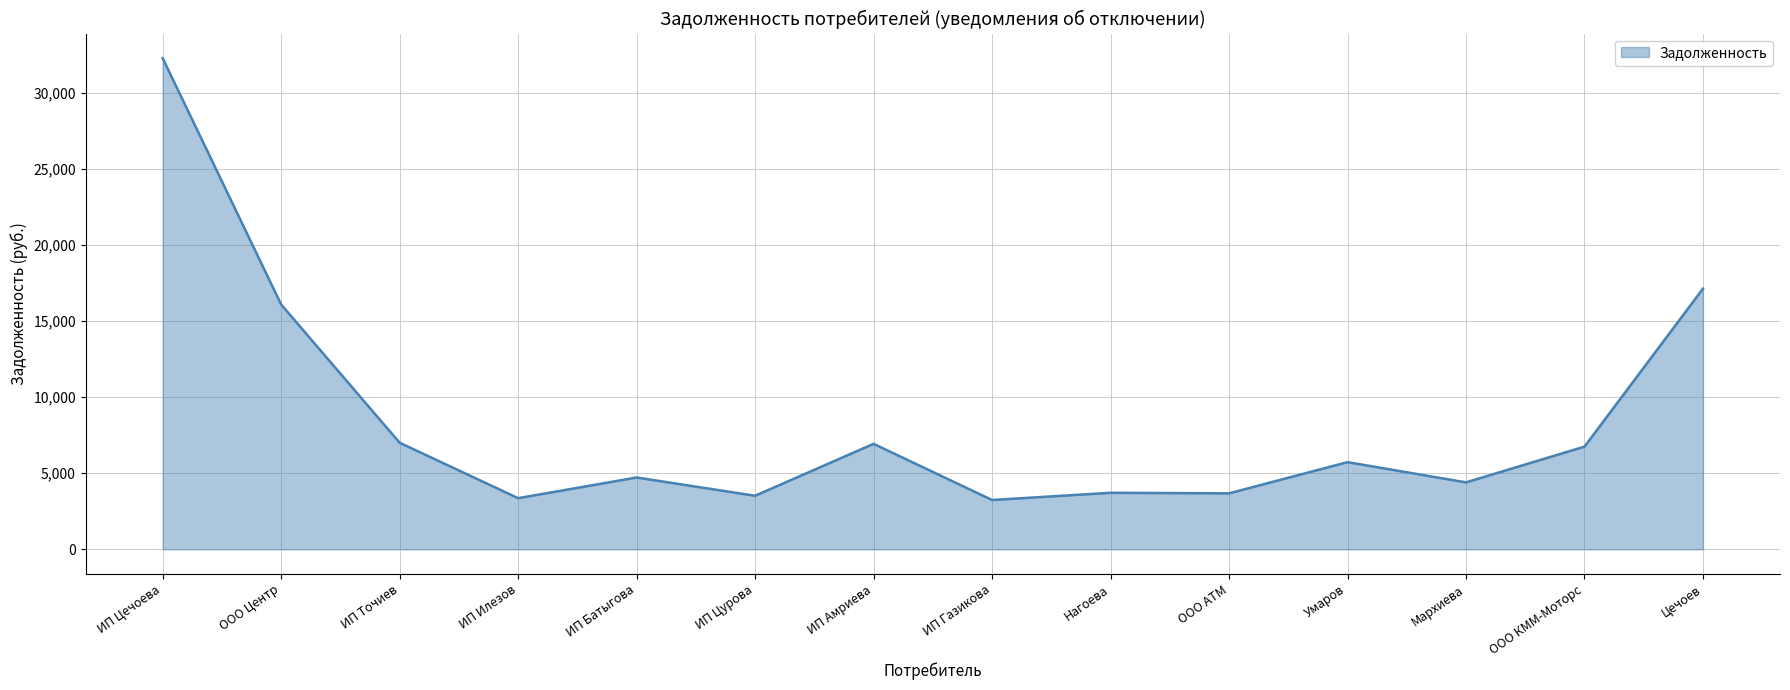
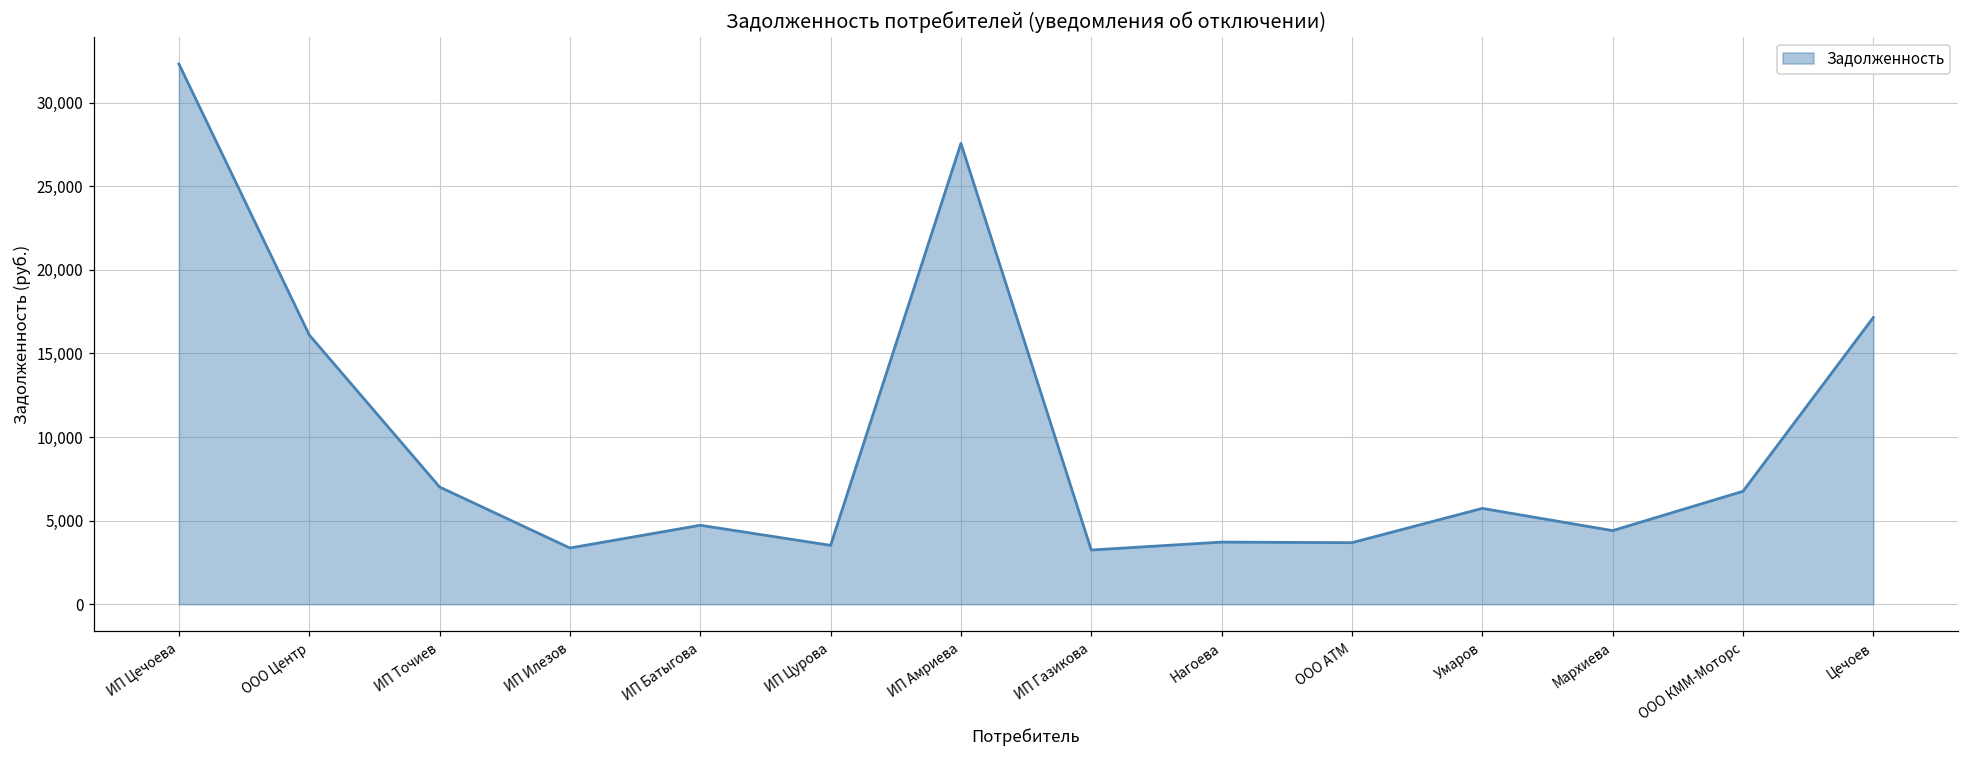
ИП Амриева: 6,900 -> 27,600
